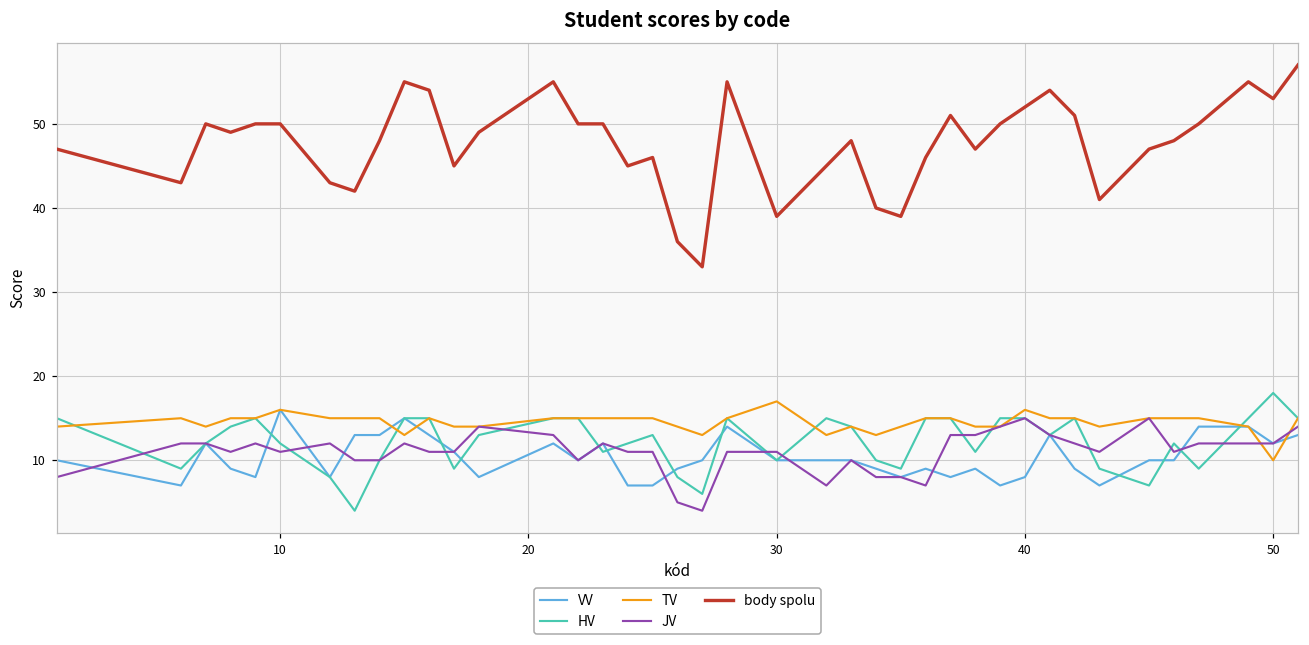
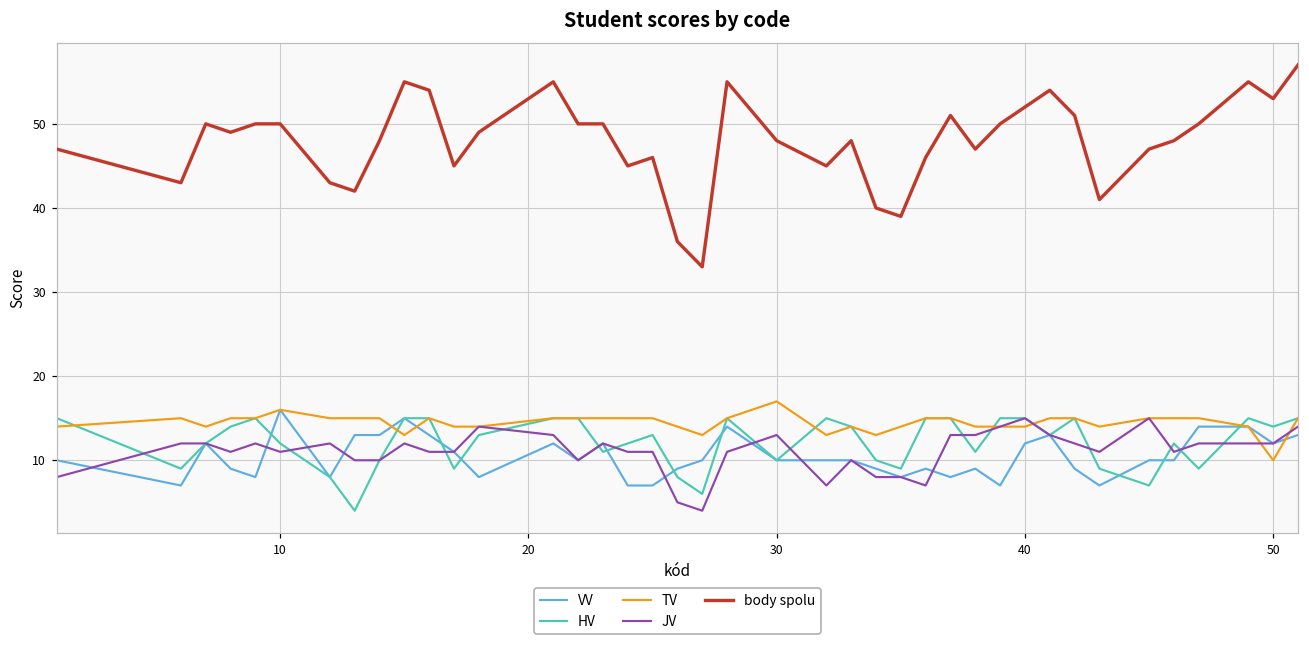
JV, 30: 11 -> 13
body spolu, 30: 39 -> 48
VV, 40: 8 -> 12
TV, 40: 16 -> 14
HV, 50: 18 -> 14
